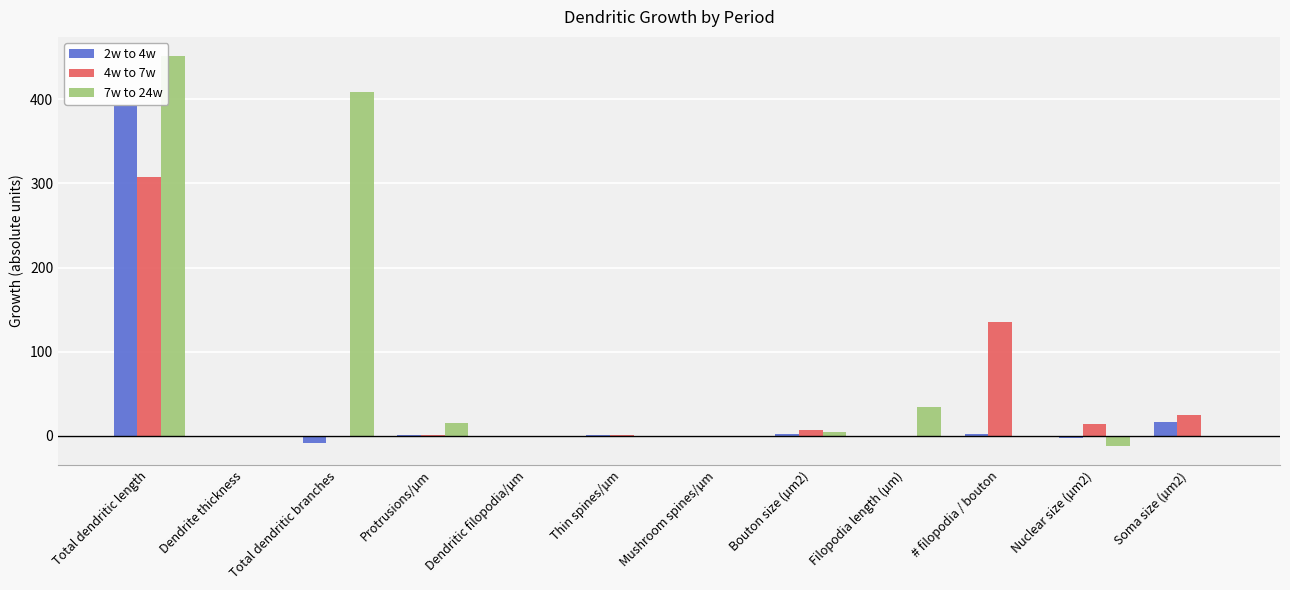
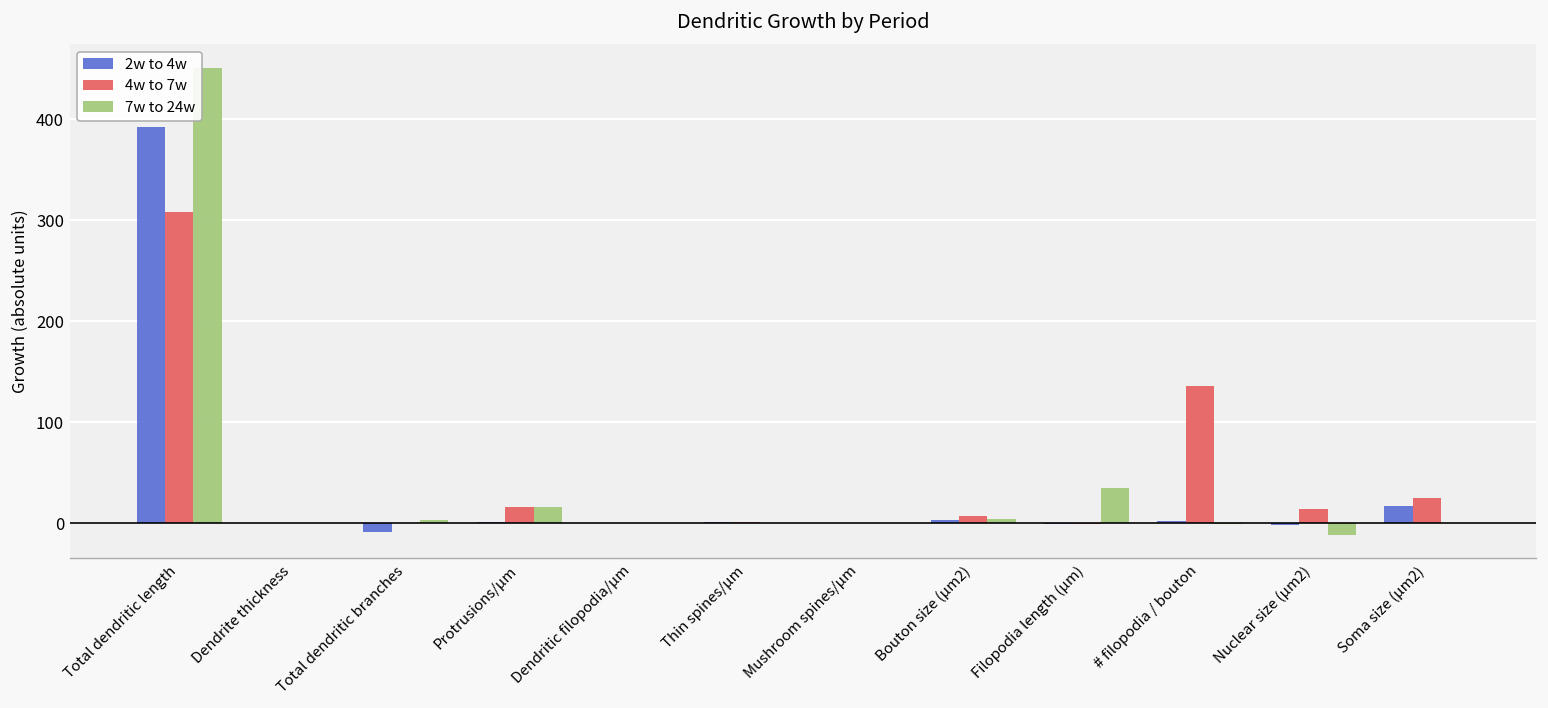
7w to 24w, Total dendritic branches: 410 -> 0
4w to 7w, Protrusions/µm: 0 -> 20
